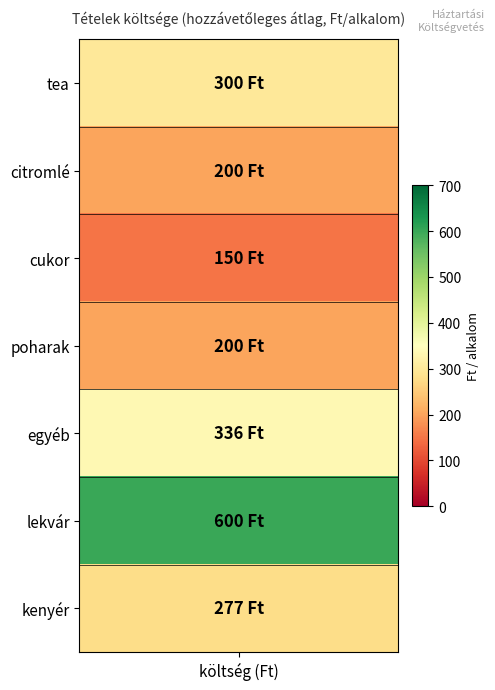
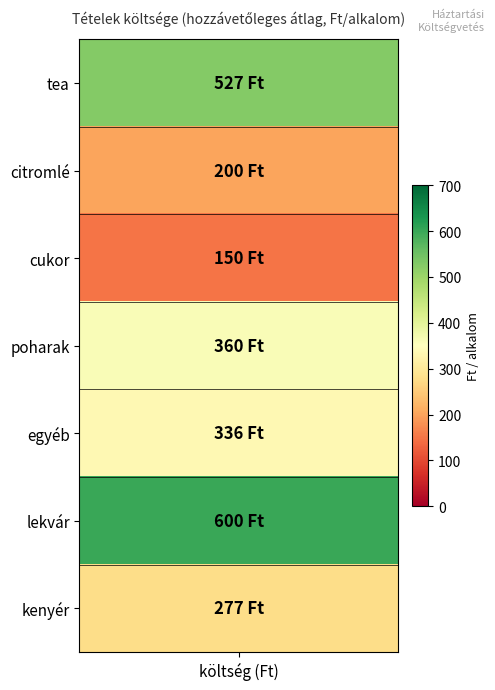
tea, költség (Ft): 300 -> 527
poharak, költség (Ft): 200 -> 360
